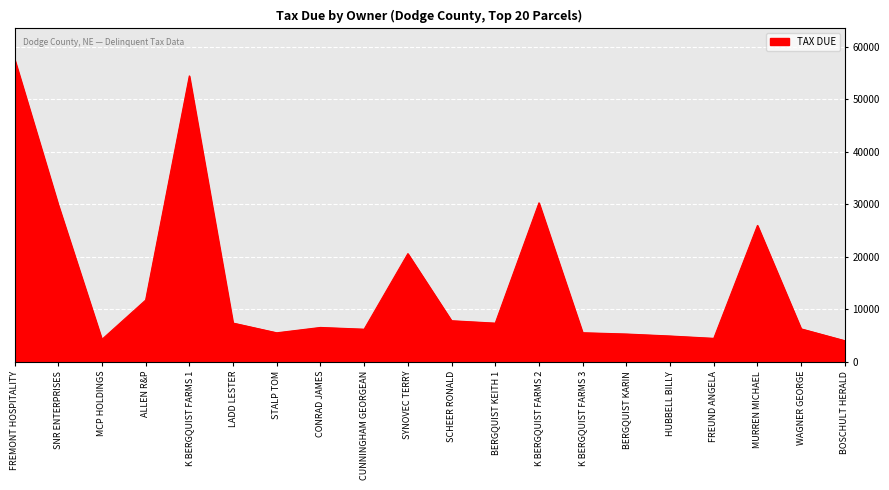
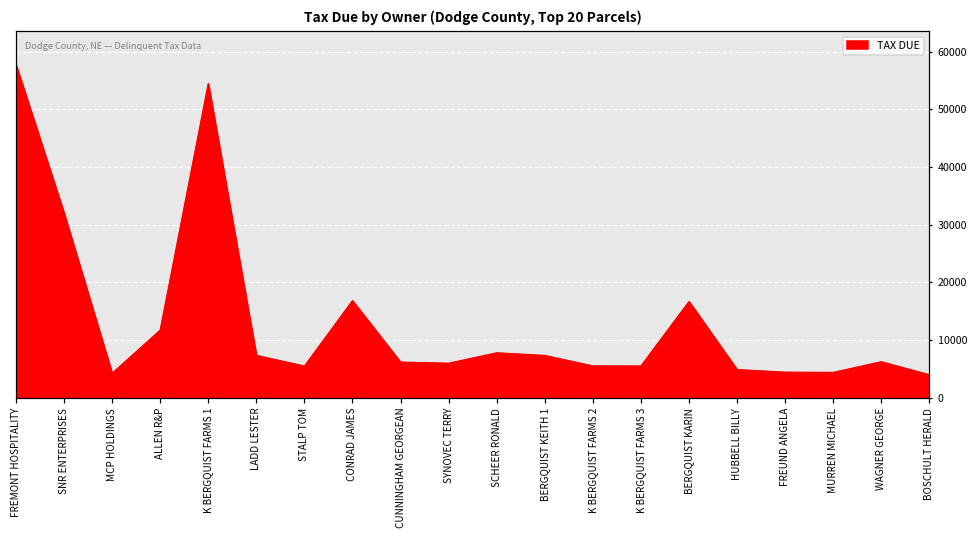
SNR ENTERPRISES: 30000 -> 32000
CONRAD JAMES: 7000 -> 17000
SYNOVEC TERRY: 21000 -> 6000
K BERGQUIST FARMS 2: 30000 -> 6000
BERGQUIST KARIN: 5000 -> 17000
MURREN MICHAEL: 26000 -> 4000
